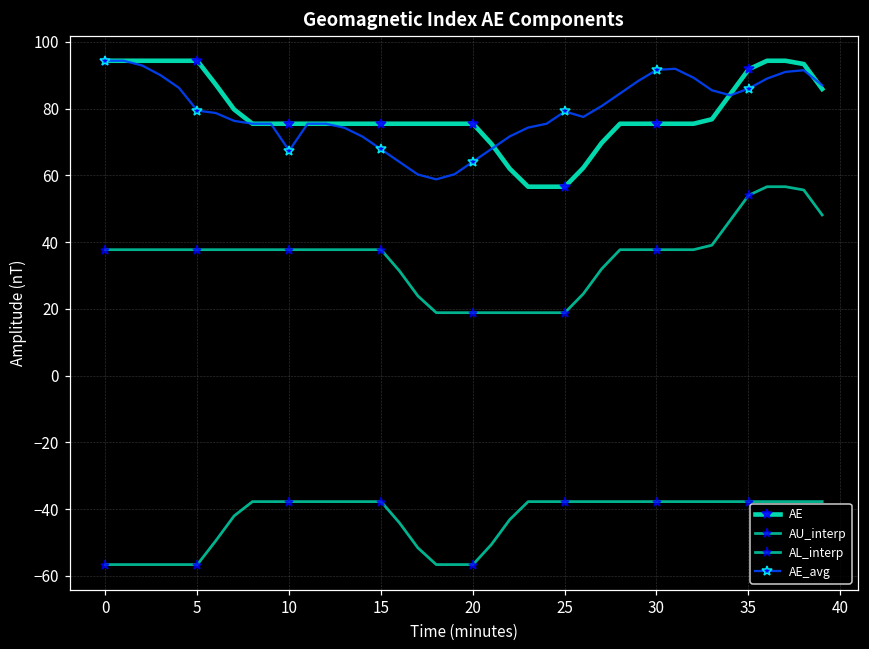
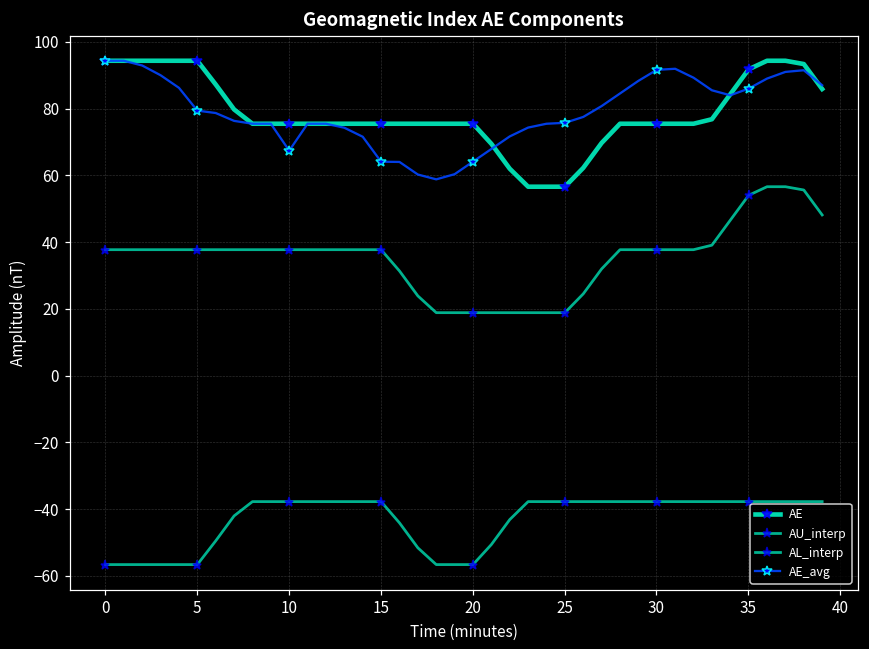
AE_avg, 15: 68 -> 64
AE_avg, 25: 79 -> 76
